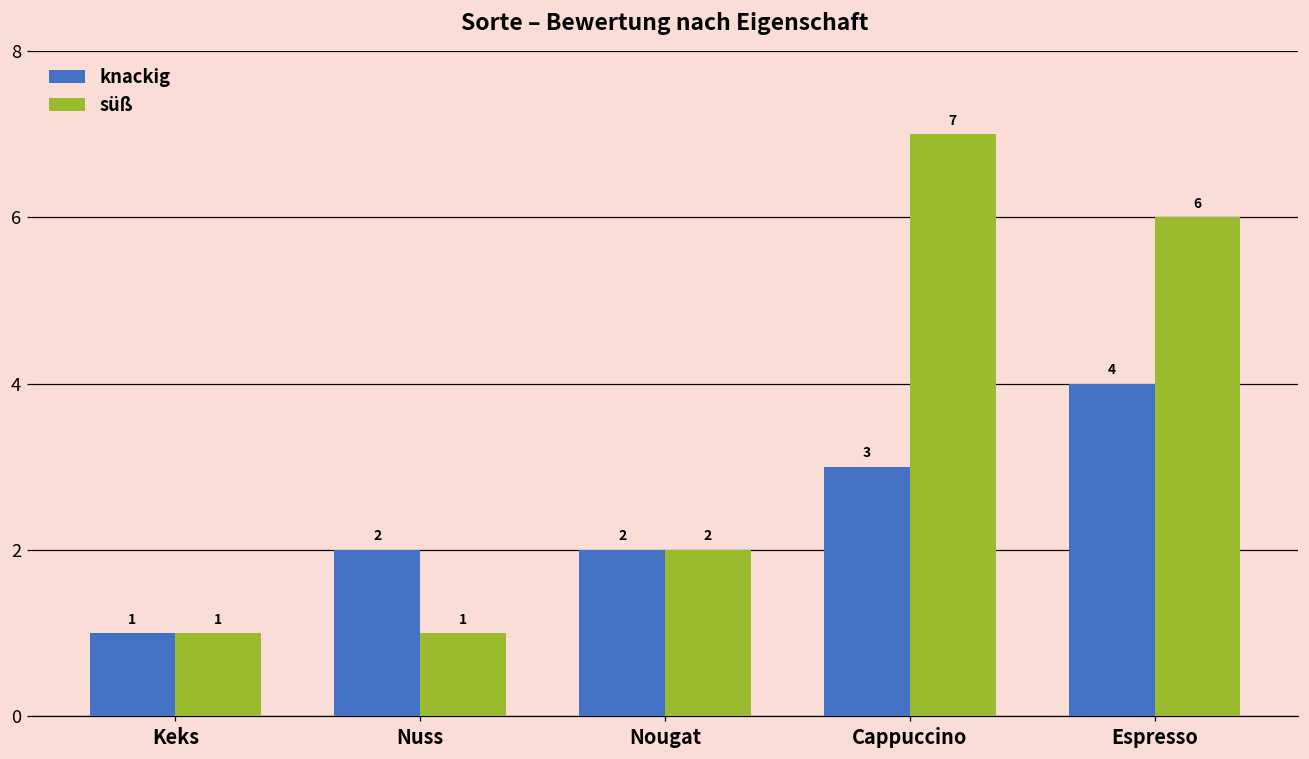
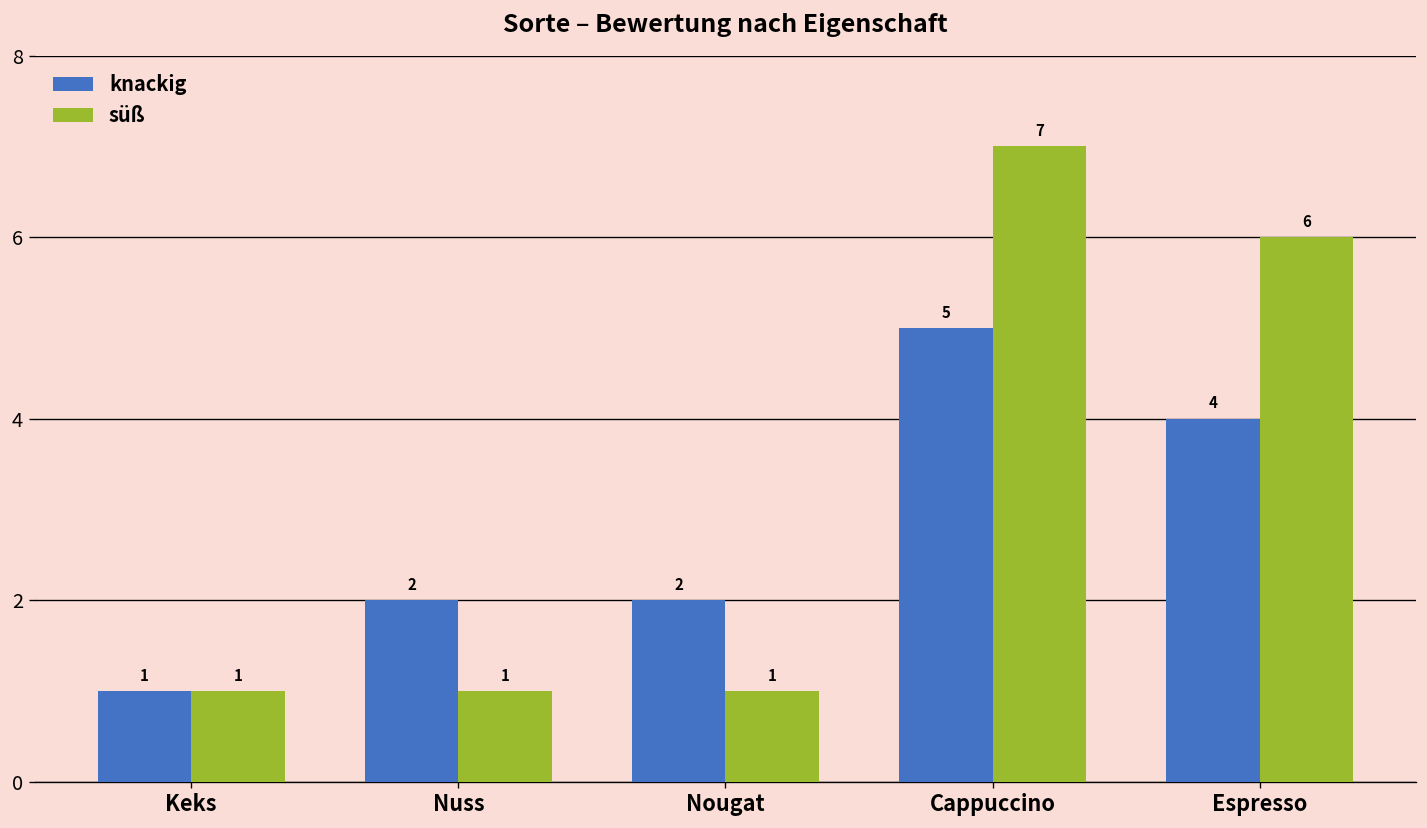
süß, Nougat: 2 -> 1
knackig, Cappuccino: 3 -> 5
